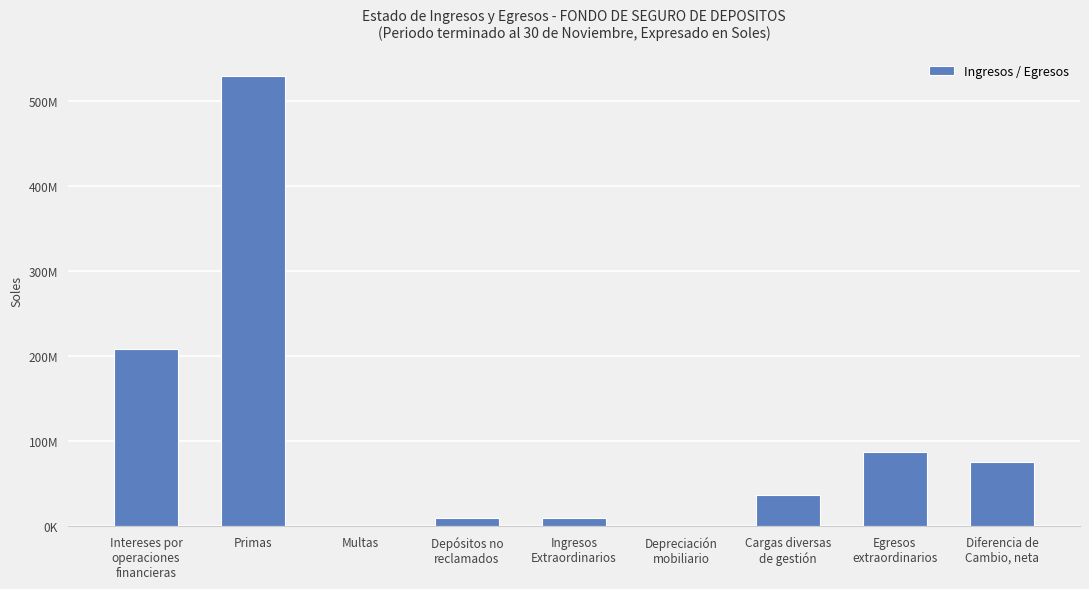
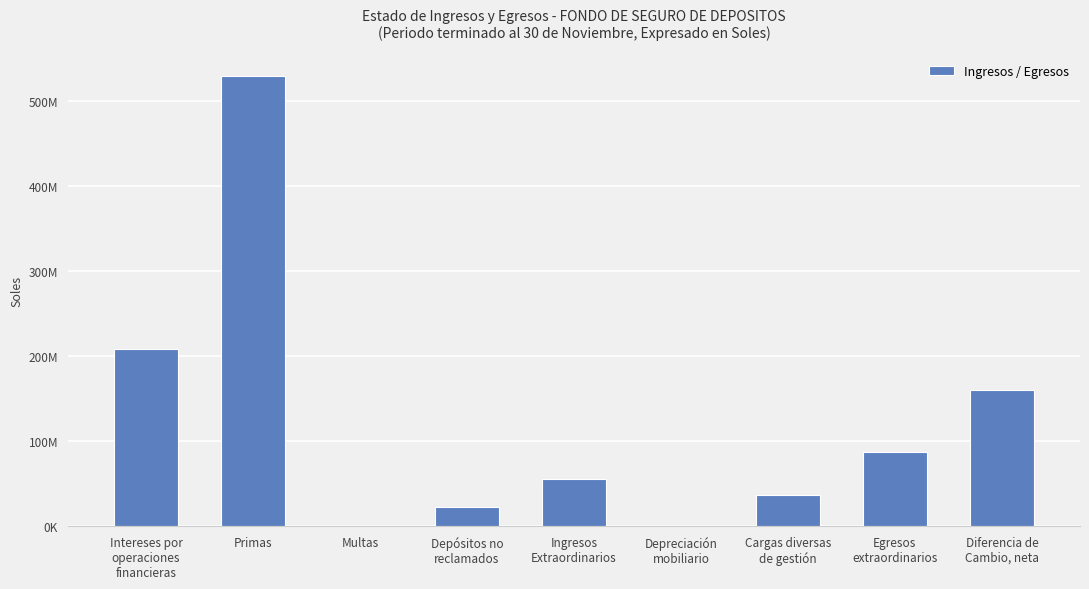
Depósitos no reclamados: 10000000 -> 20000000
Ingresos Extraordinarios: 10000000 -> 60000000
Diferencia de Cambio, neta: 80000000 -> 160000000
